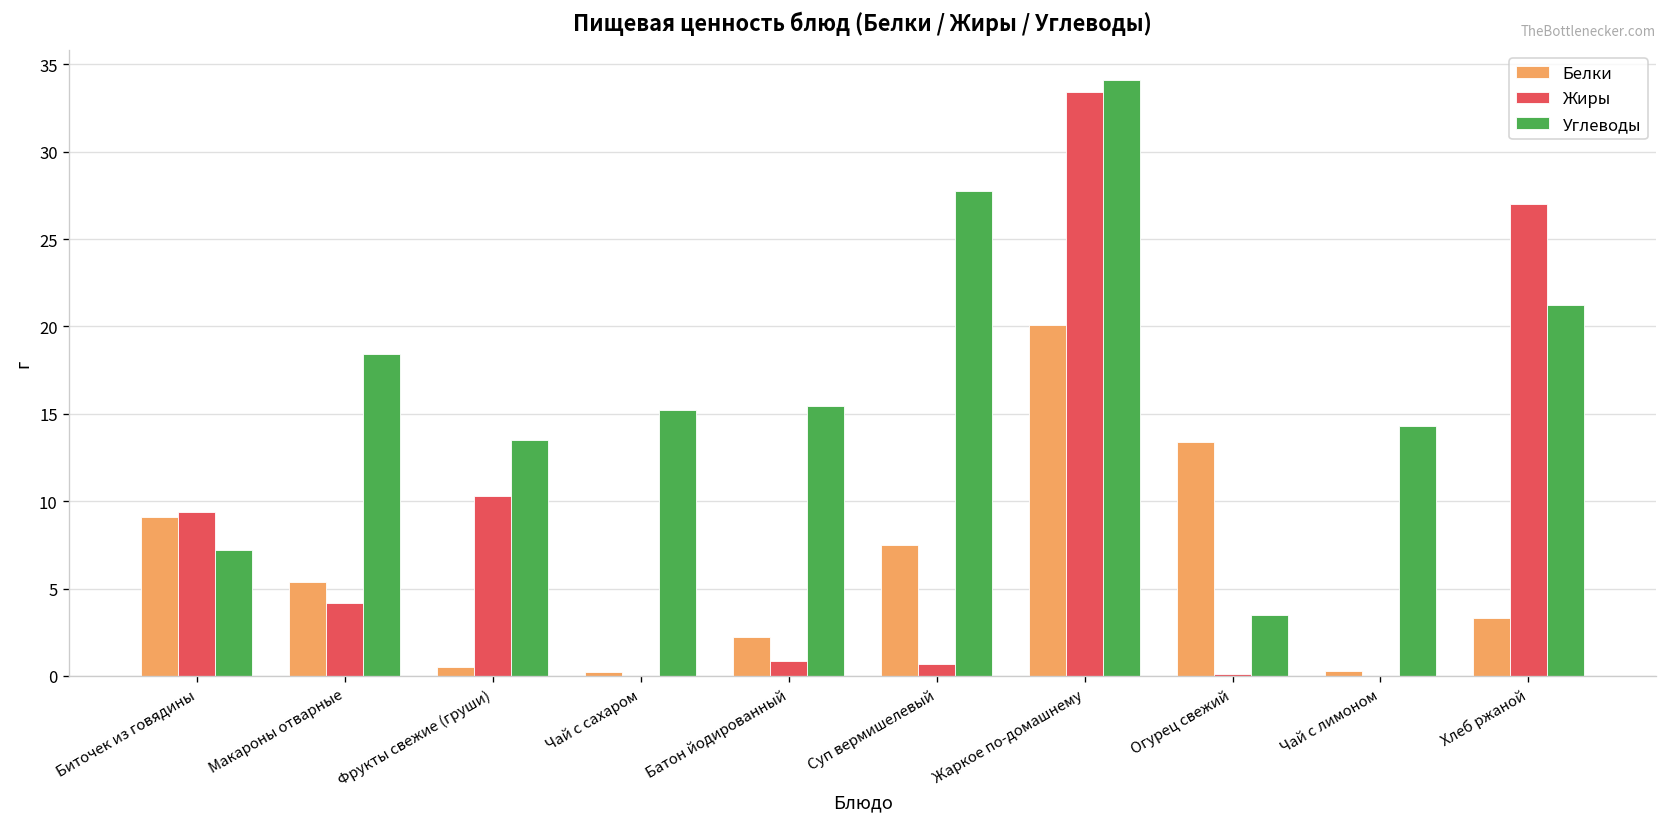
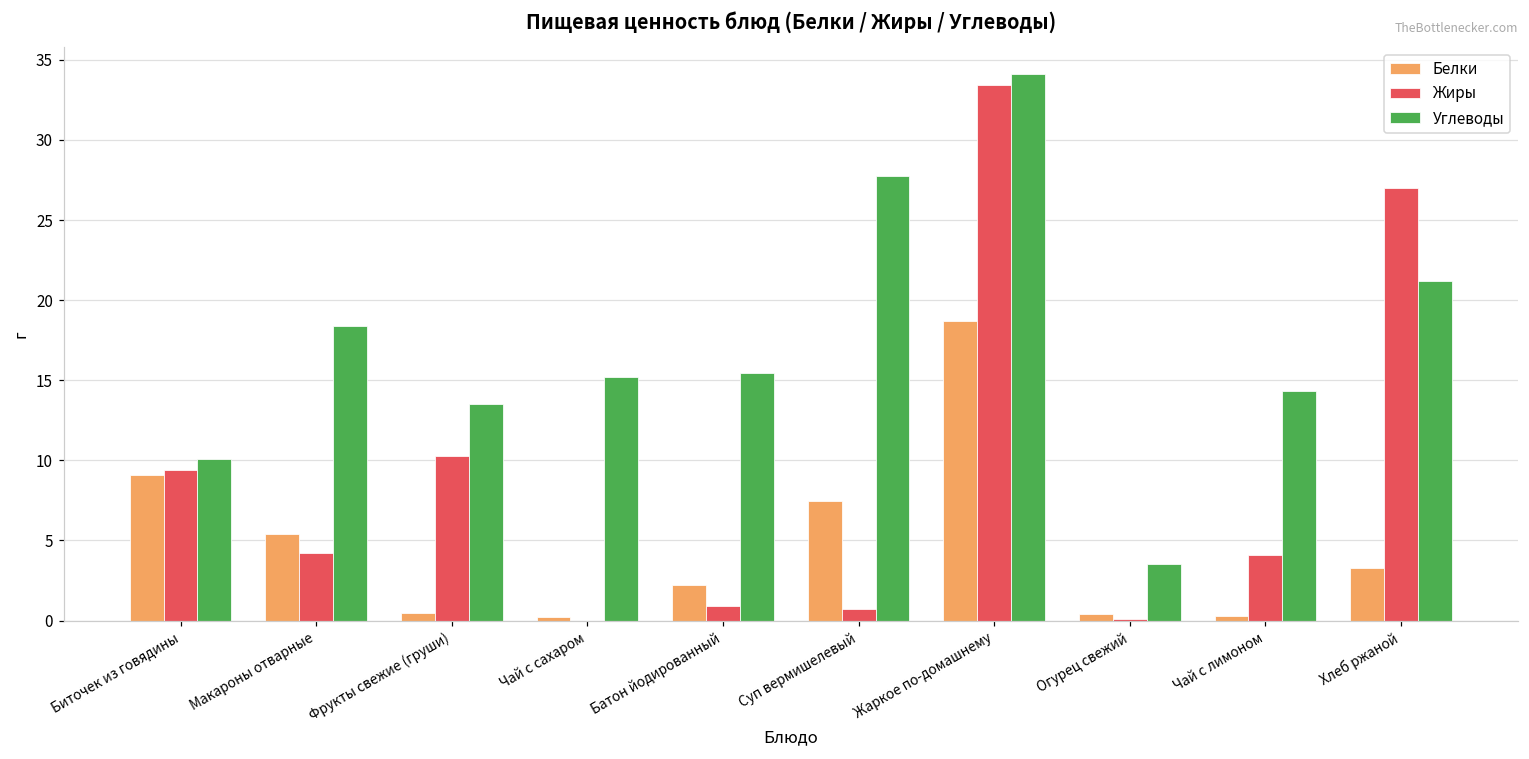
Углеводы, Биточек из говядины: 7.2 -> 10.1
Белки, Жаркое по-домашнему: 20.1 -> 18.7
Белки, Огурец свежий: 13.4 -> 0.4
Жиры, Чай с лимоном: 0.0 -> 4.1
